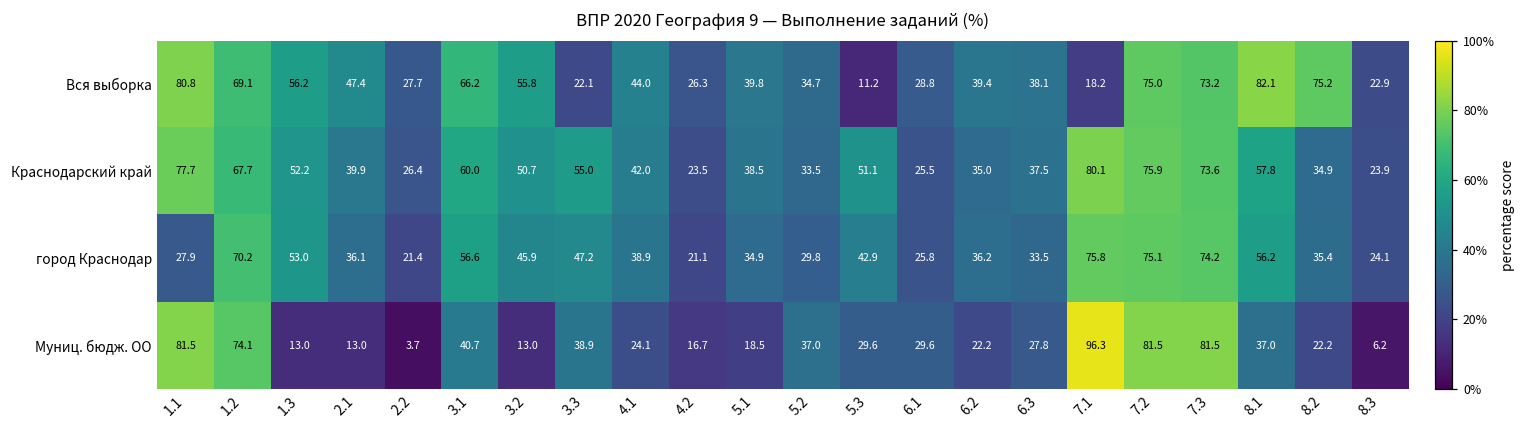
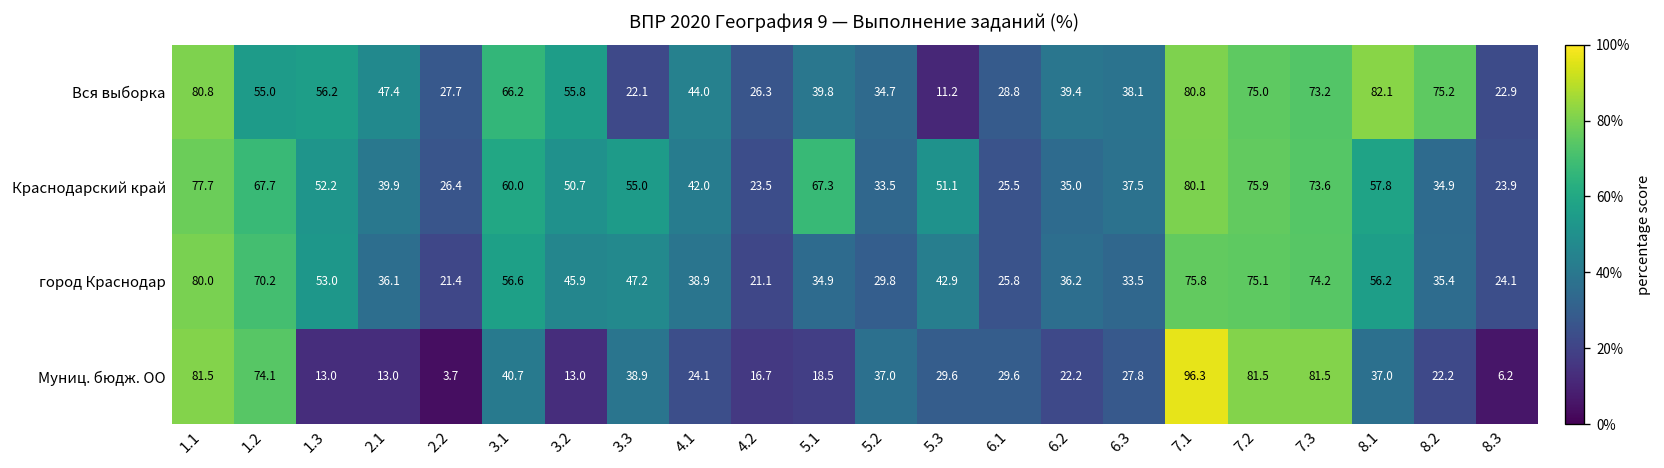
Вся выборка, 1.2: 69.1 -> 55.0
Вся выборка, 7.1: 18.2 -> 80.8
Краснодарский край, 5.1: 38.5 -> 67.3
город Краснодар, 1.1: 27.9 -> 80.0
